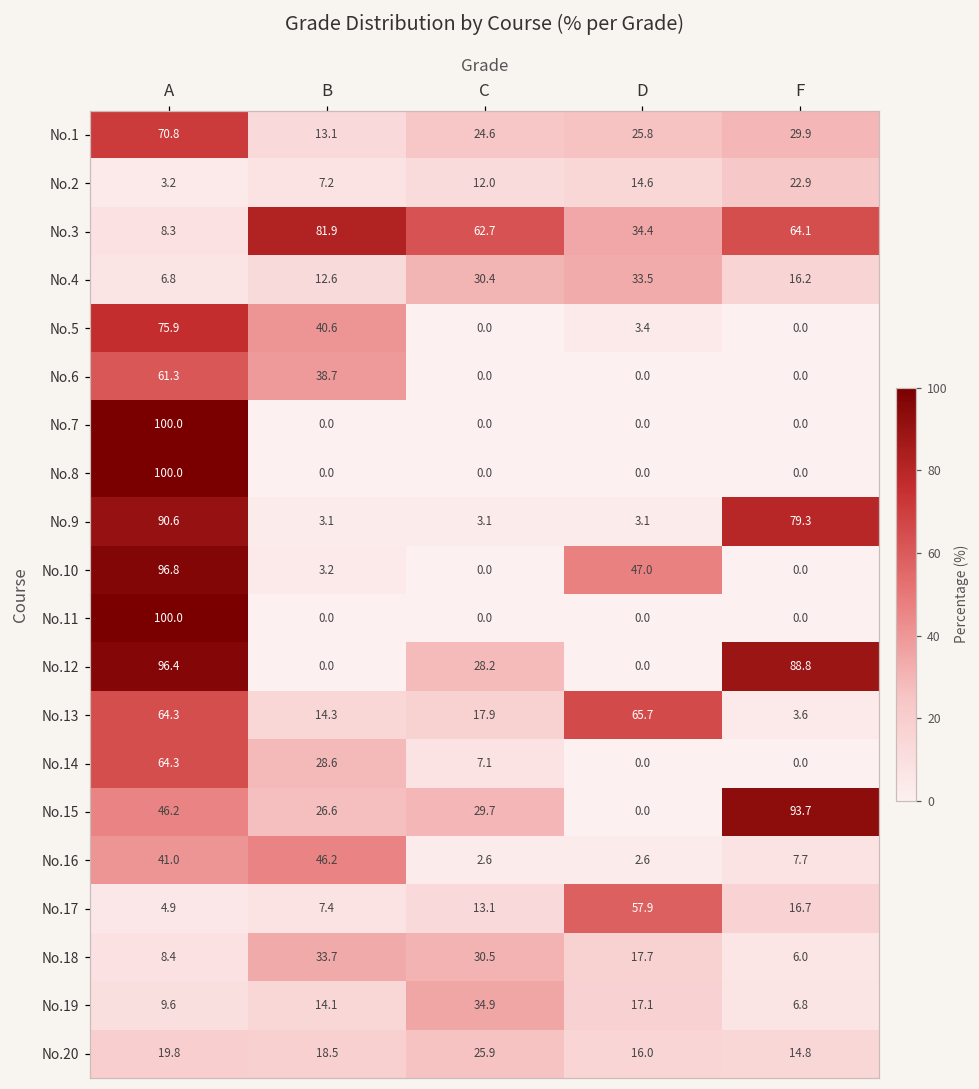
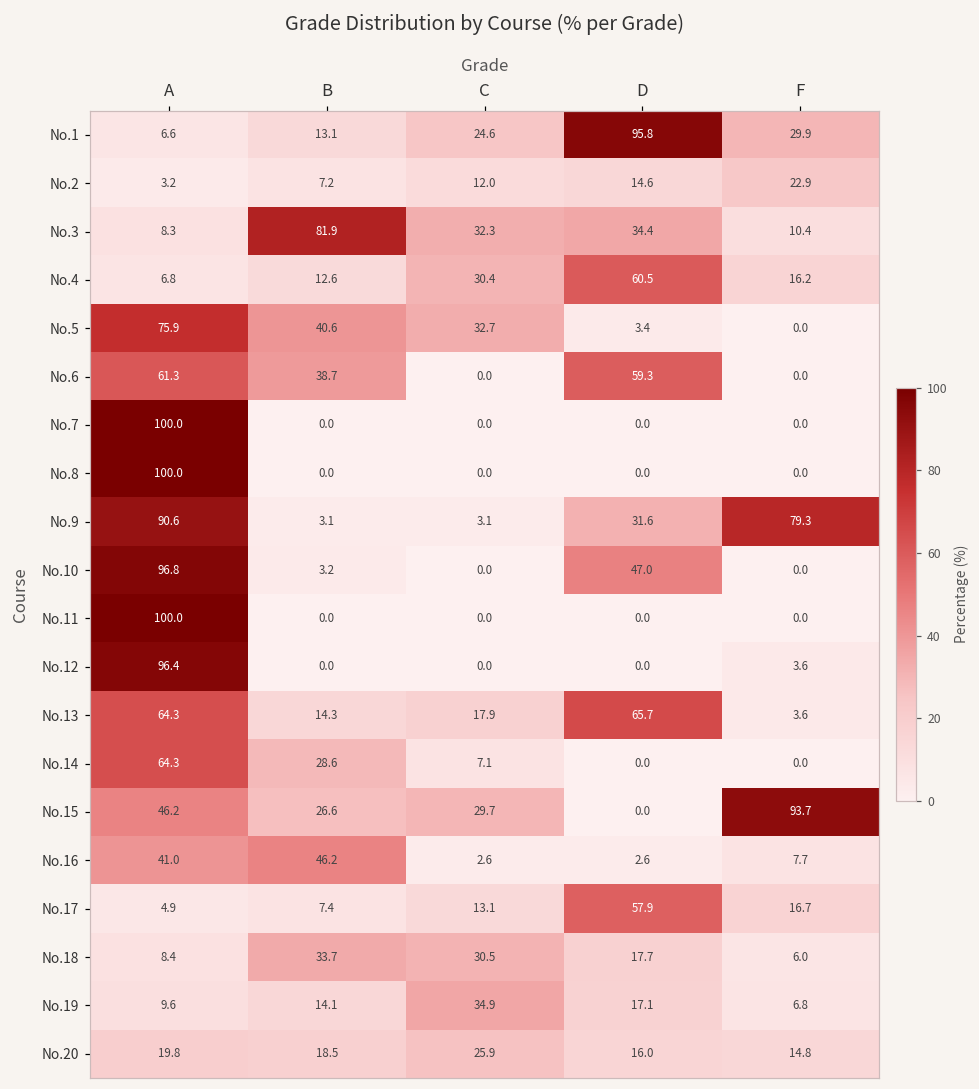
No.1, A: 70.8 -> 6.6
No.1, D: 25.8 -> 95.8
No.3, C: 62.7 -> 32.3
No.3, F: 64.1 -> 10.4
No.4, D: 33.5 -> 60.5
No.5, C: 0.0 -> 32.7
No.6, D: 0.0 -> 59.3
No.9, D: 3.1 -> 31.6
No.12, C: 28.2 -> 0.0
No.12, F: 88.8 -> 3.6
